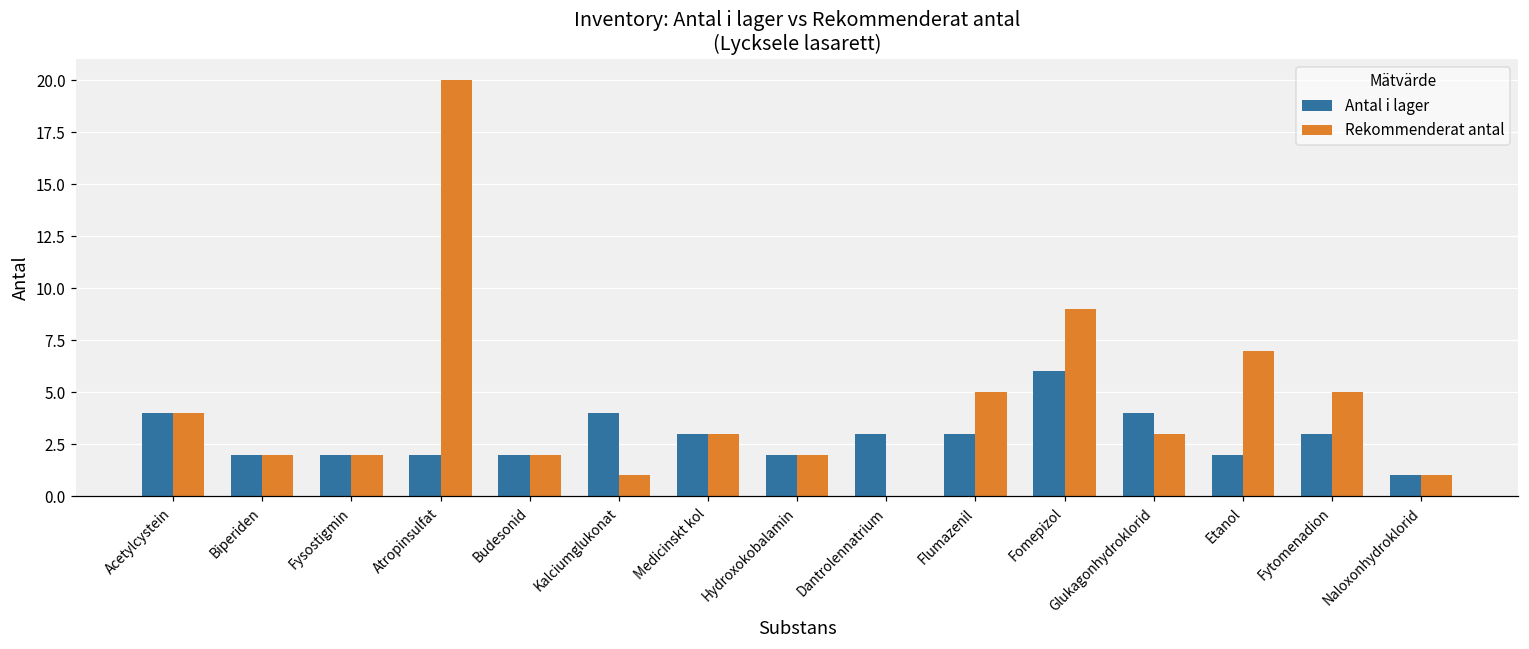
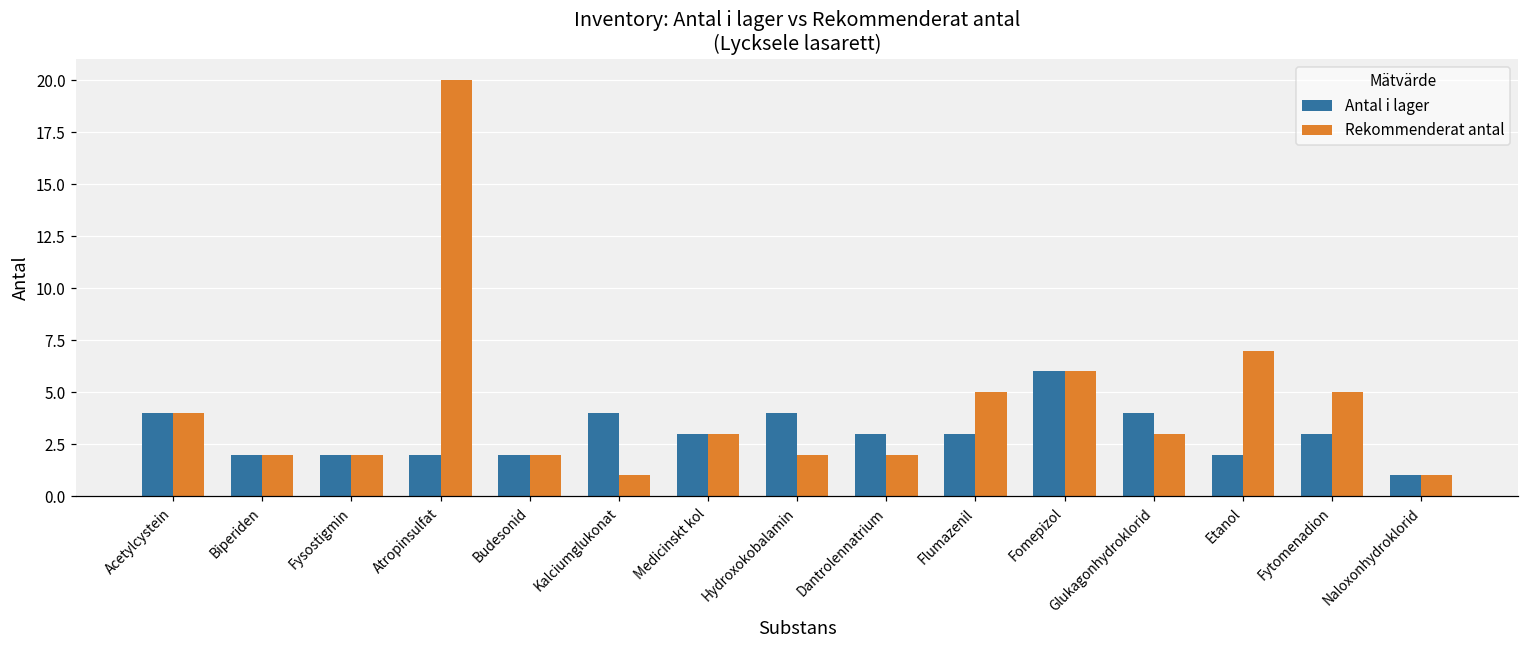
Antal i lager, Hydroxokobalamin: 2 -> 4
Rekommenderat antal, Dantrolennatrium: 0 -> 2
Rekommenderat antal, Fomepizol: 9 -> 6
